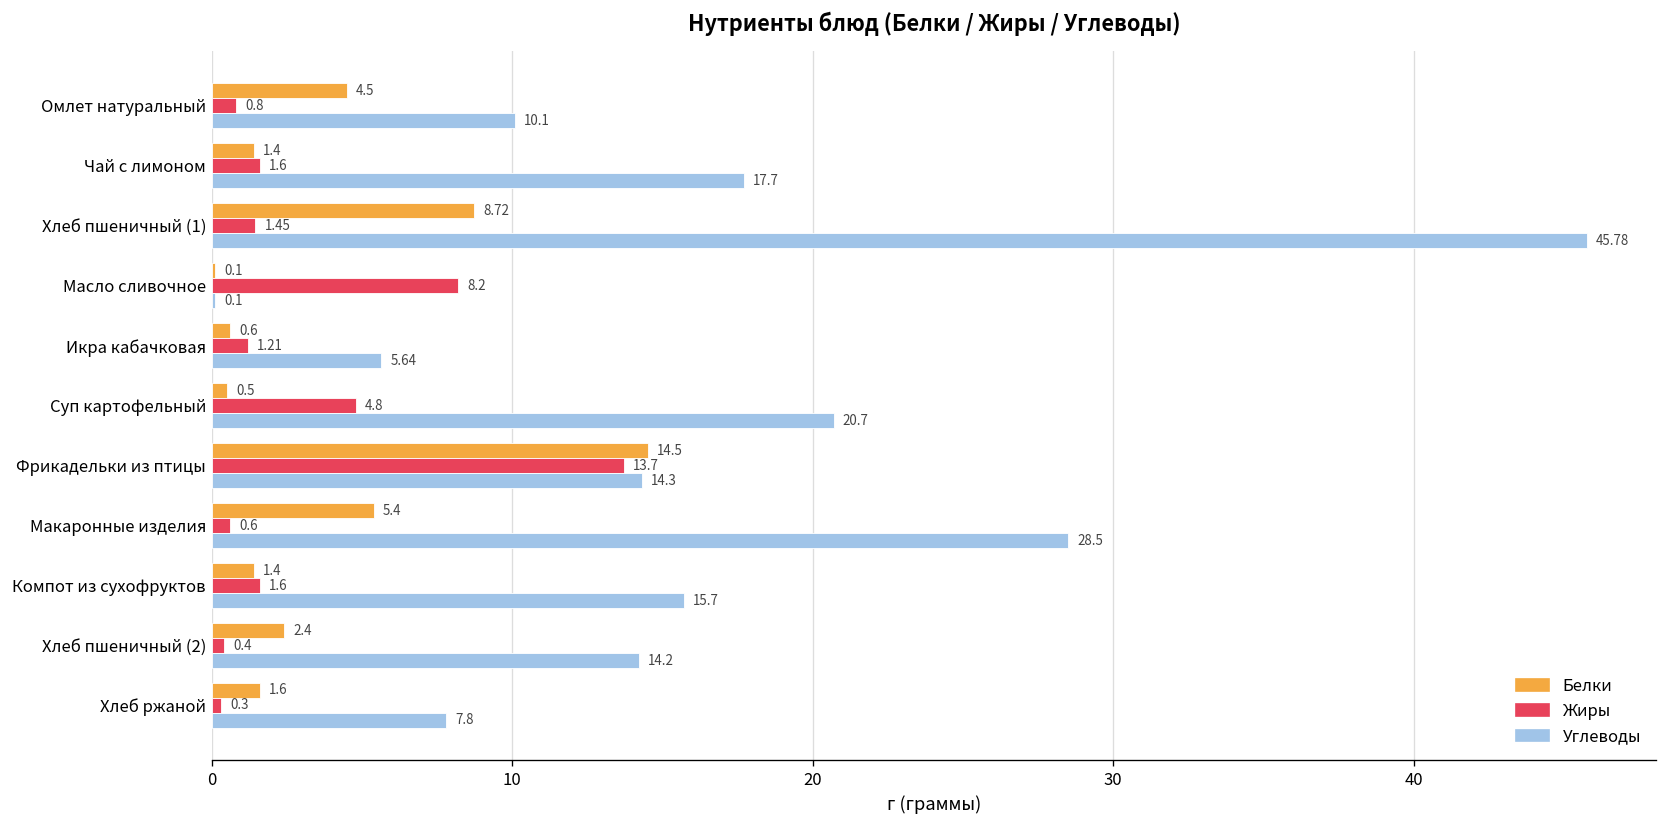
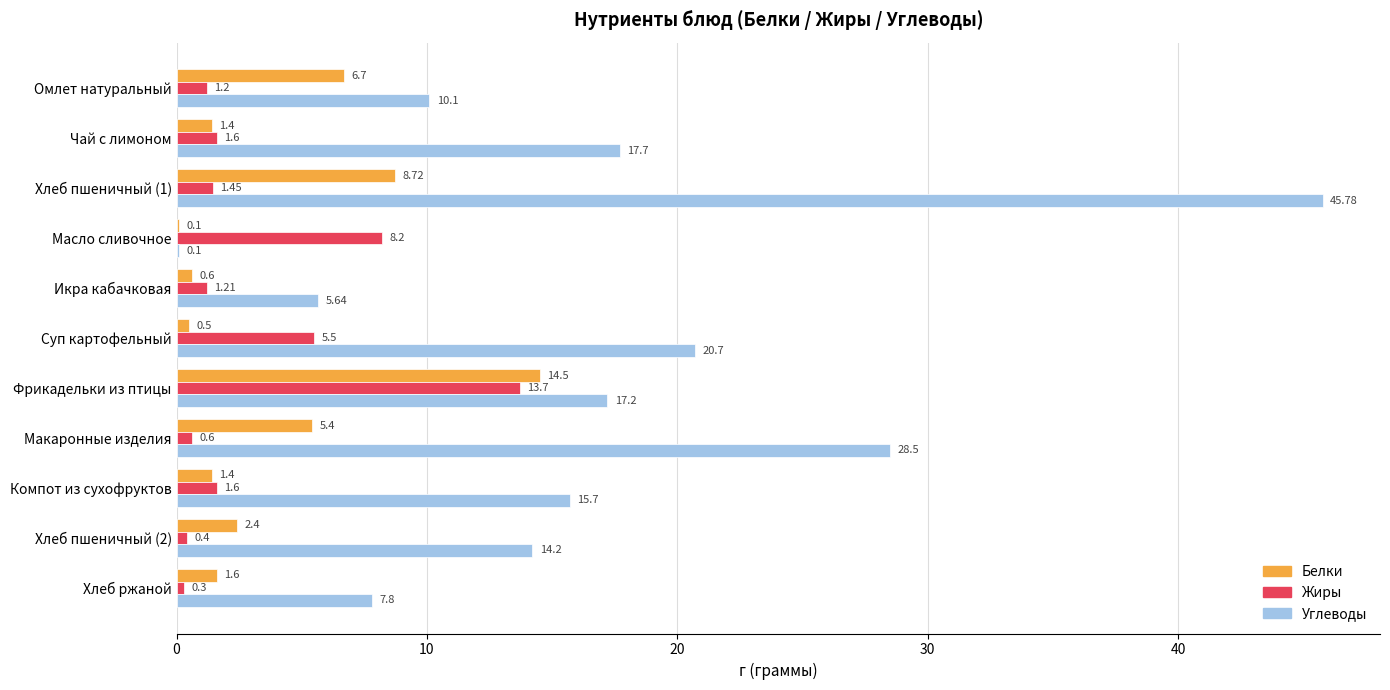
Белки, Омлет натуральный: 4.5 -> 6.7
Жиры, Омлет натуральный: 0.8 -> 1.2
Жиры, Суп картофельный: 4.8 -> 5.5
Углеводы, Фрикадельки из птицы: 14.3 -> 17.2
